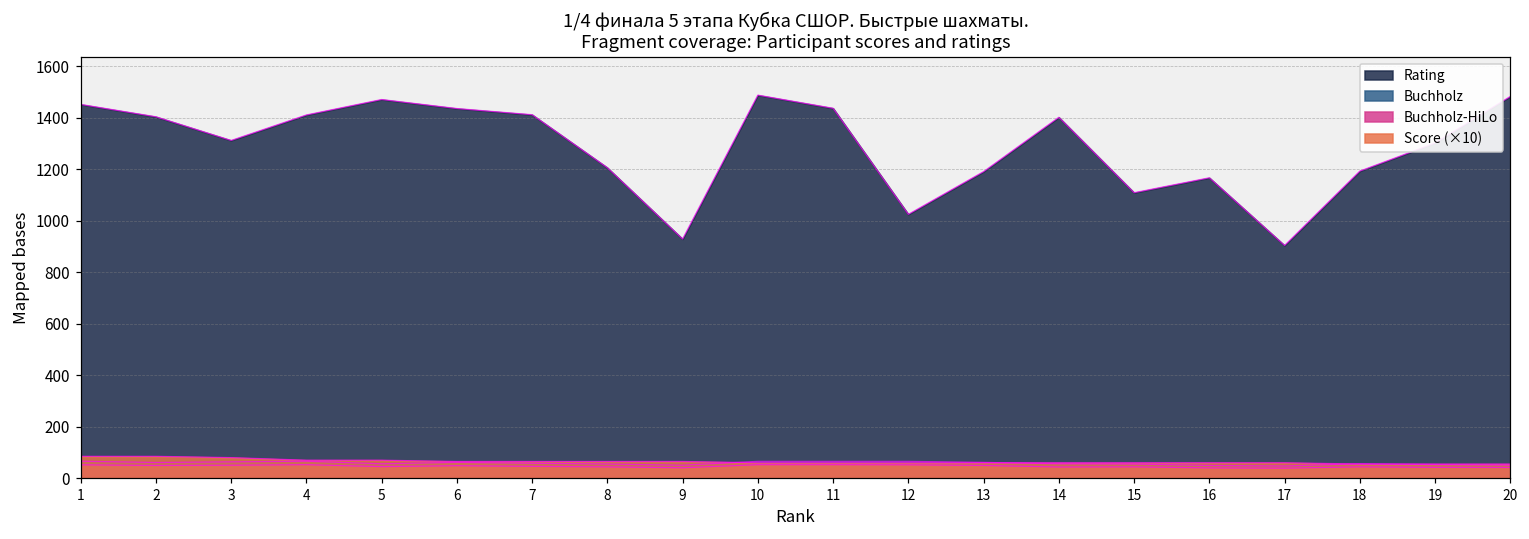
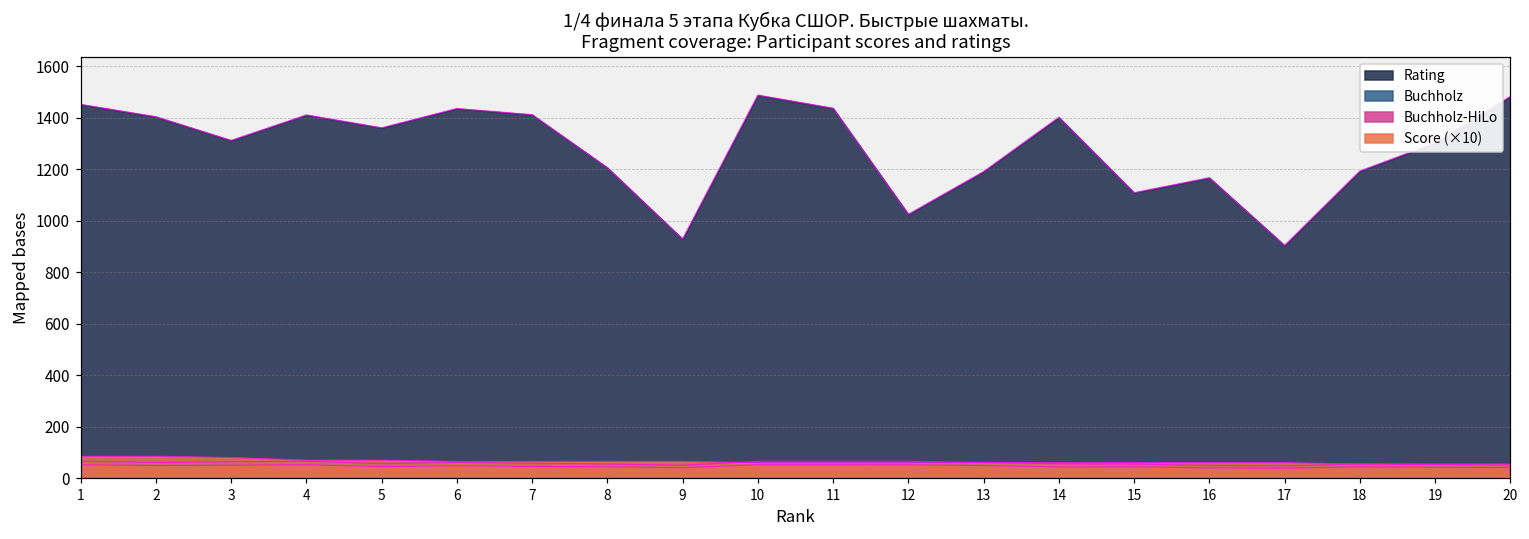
Rating, 5: 1470 -> 1360
